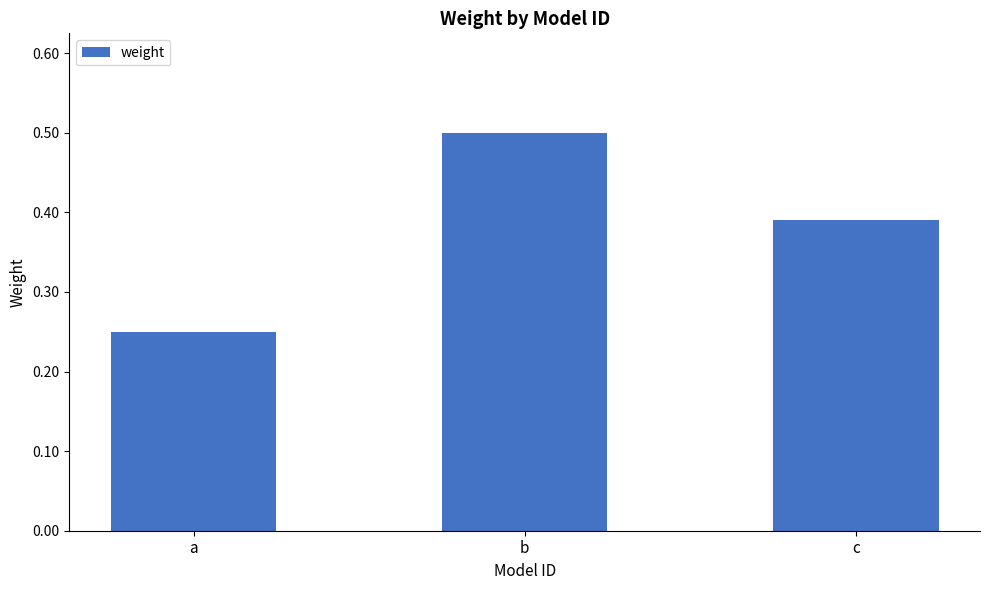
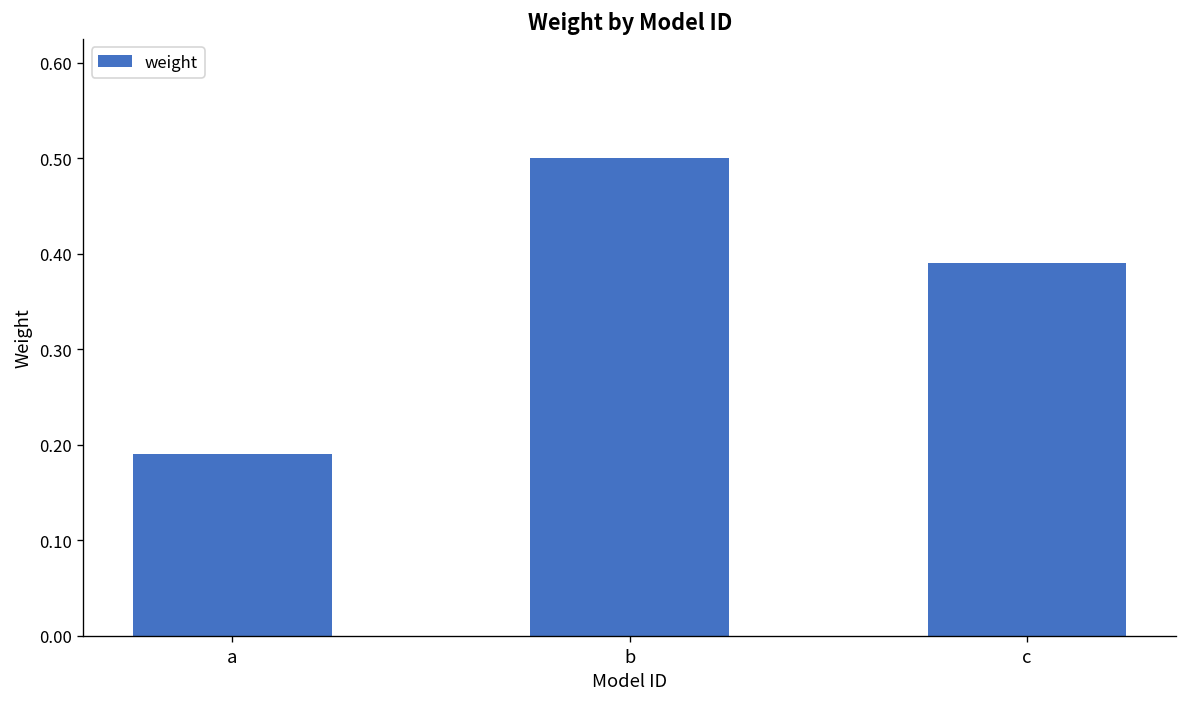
a: 0.25 -> 0.19
